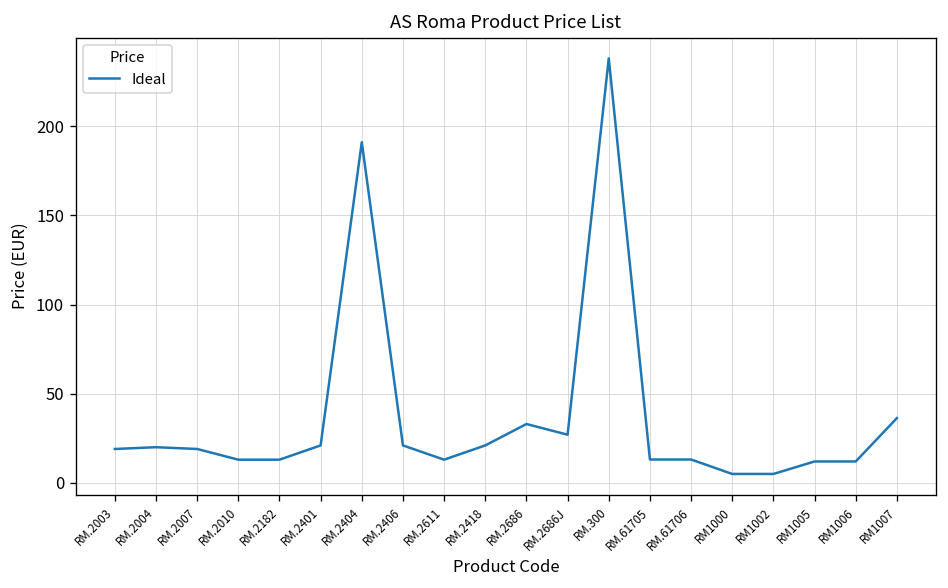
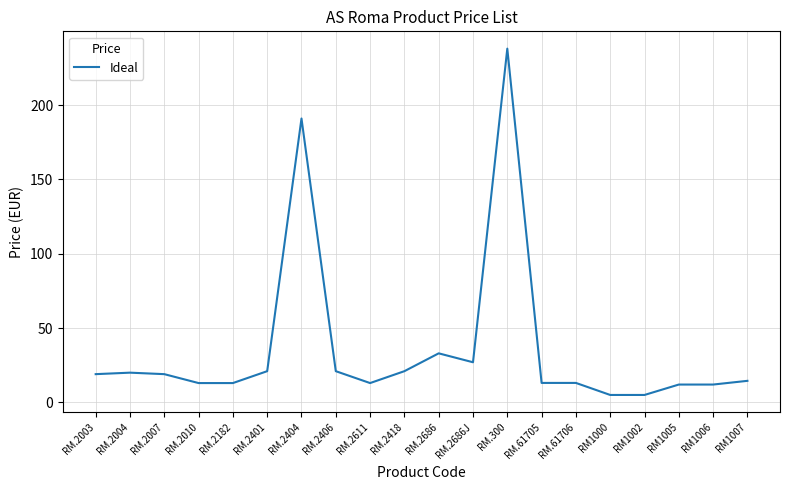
RM1007: 36 -> 15
